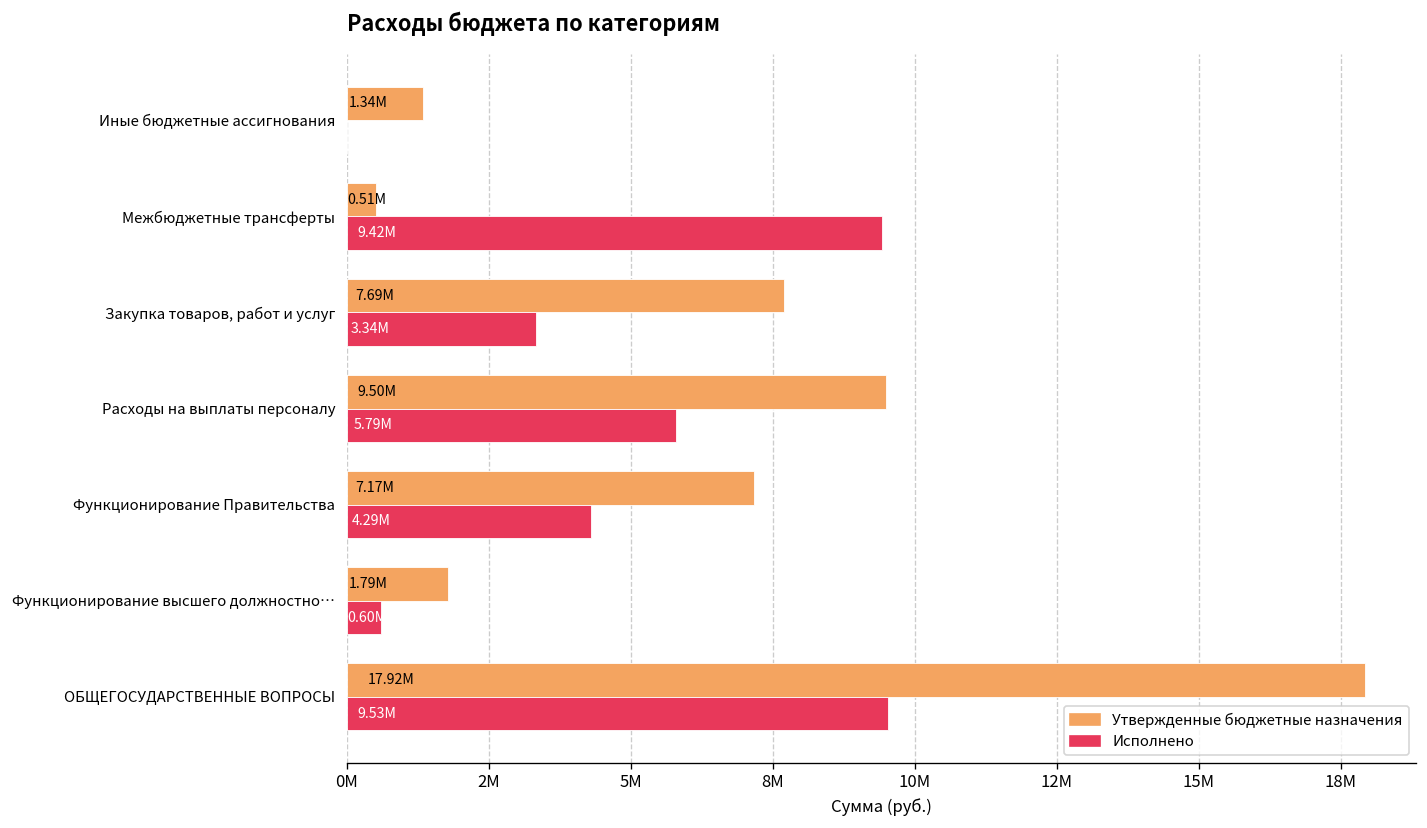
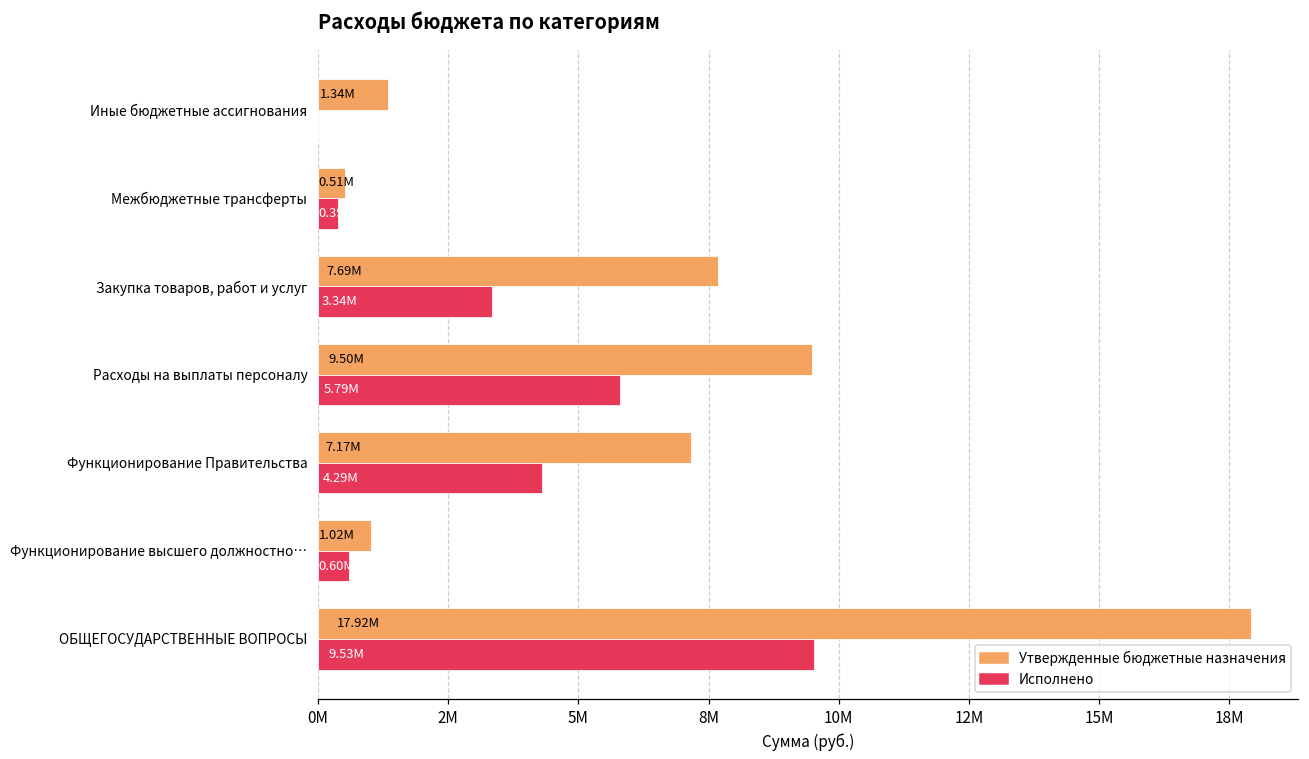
Исполнено, Межбюджетные трансферты: 9.42M -> 0.39M
Утвержденные бюджетные назначения, Функционирование высшего должностно…: 1.79M -> 1.02M
